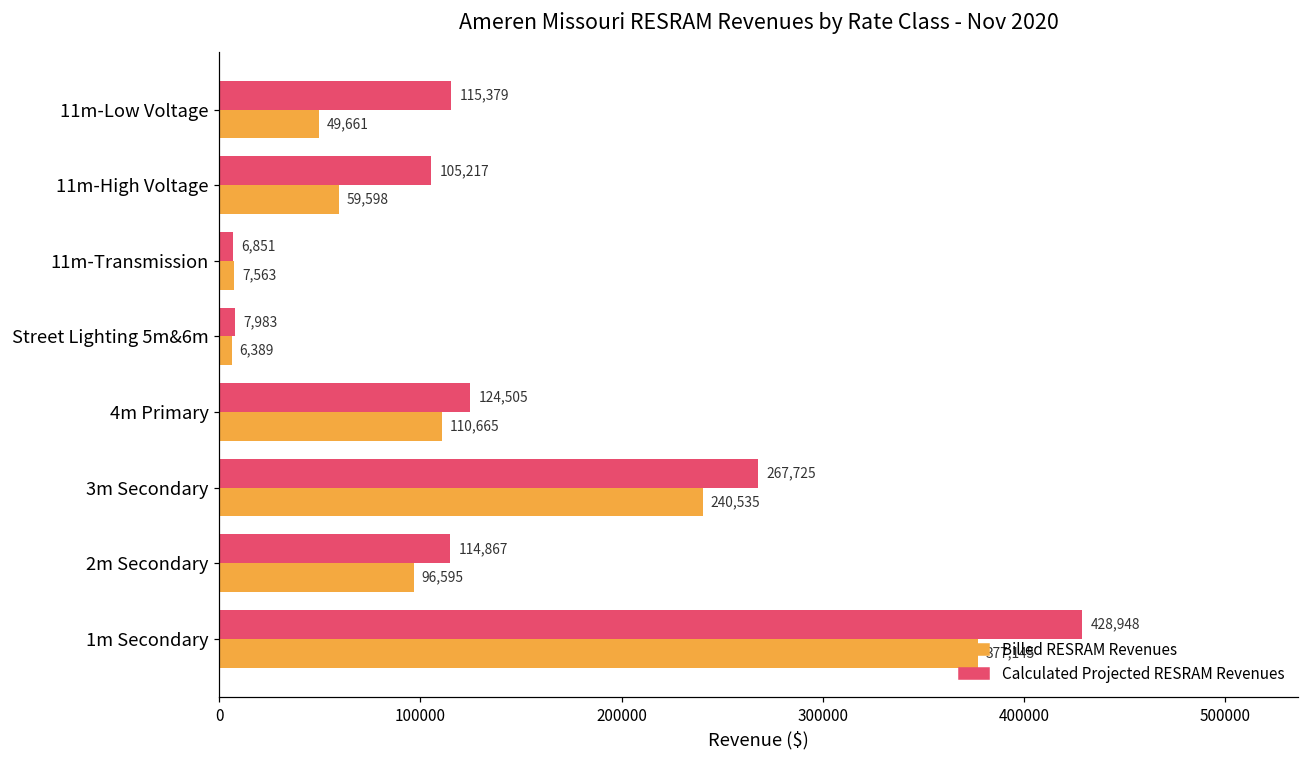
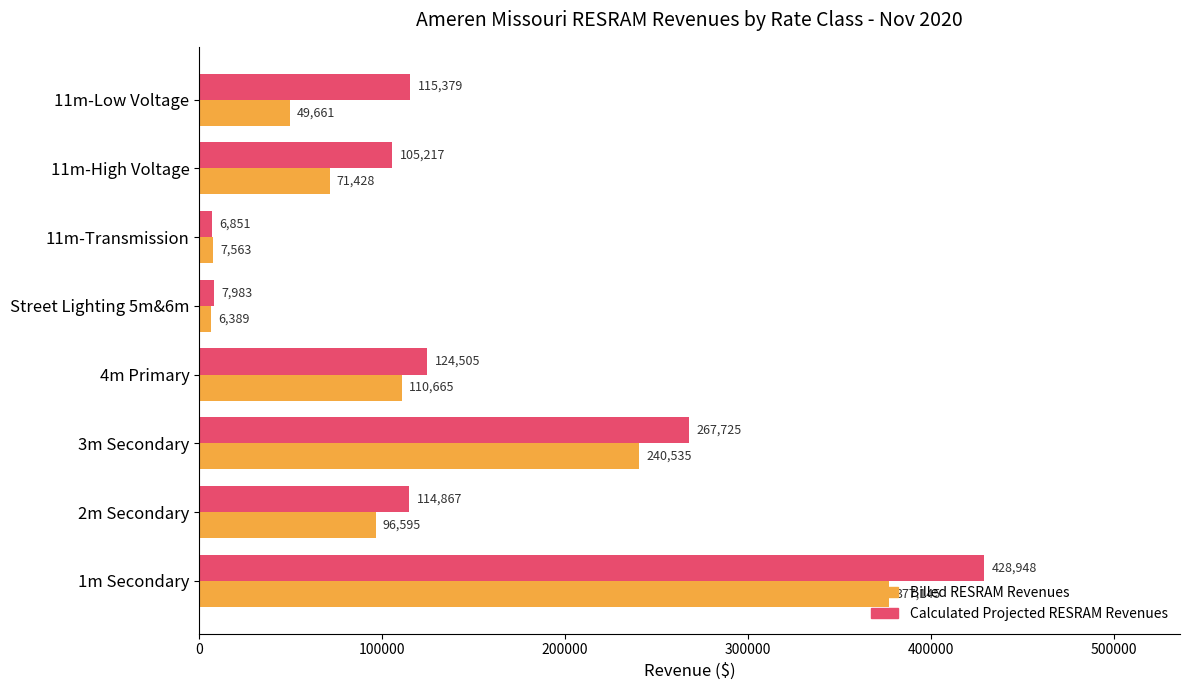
Billed RESRAM Revenues, 11m-High Voltage: 59,598 -> 71,428
